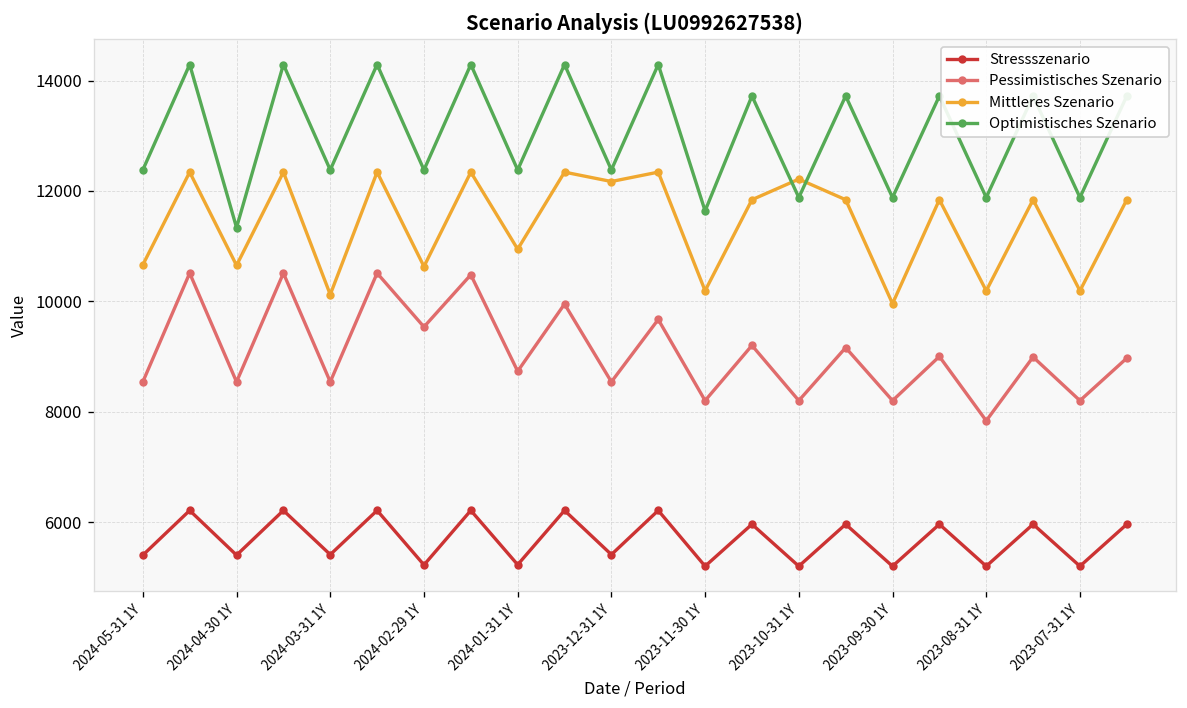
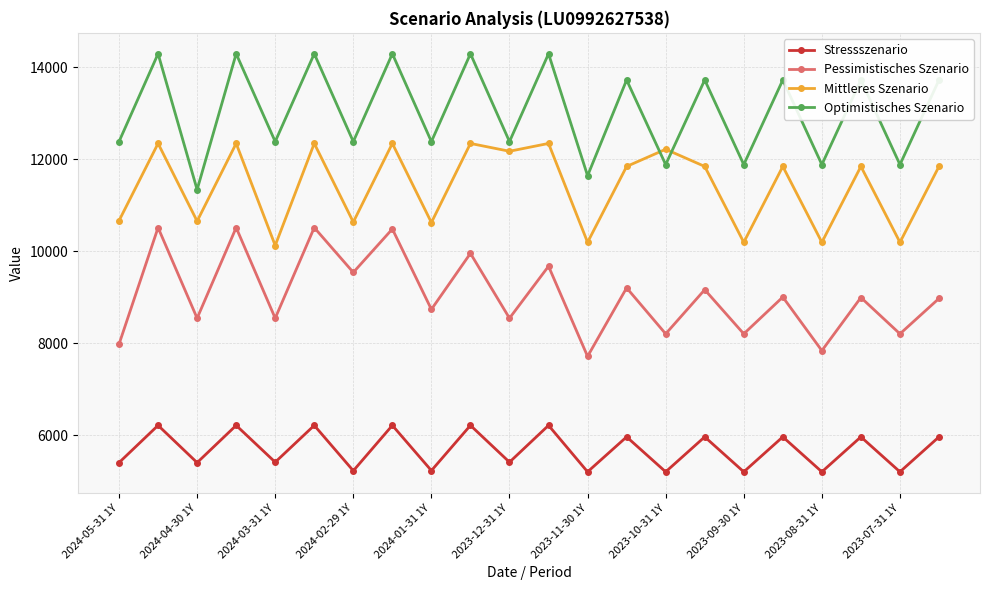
Pessimistisches Szenario, 2024-05-31 1Y: 8500 -> 8000
Mittleres Szenario, 2024-01-31 1Y: 10900 -> 10600
Pessimistisches Szenario, 2023-11-30 1Y: 8200 -> 7700
Mittleres Szenario, 2023-09-30 1Y: 10000 -> 10200
